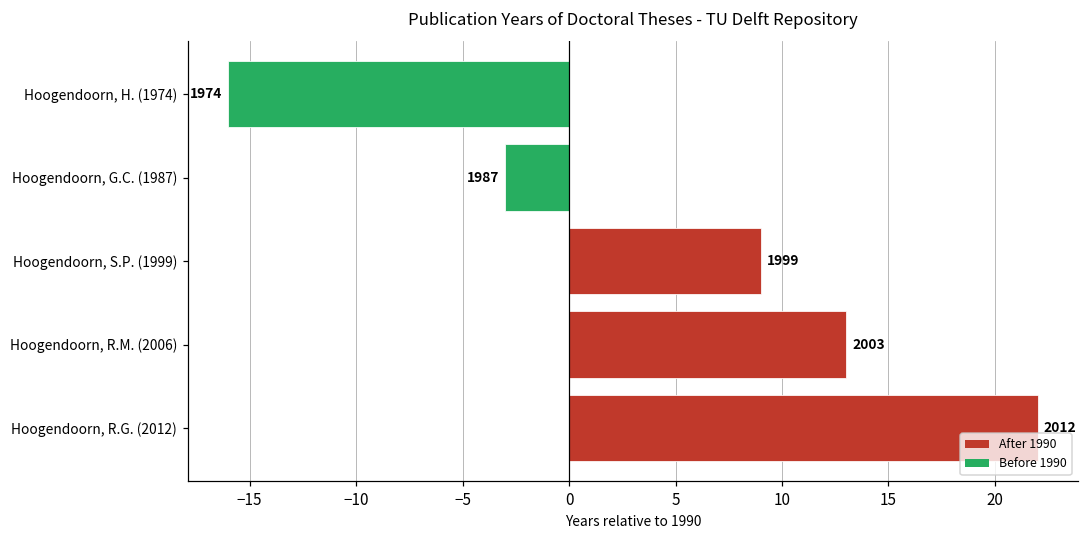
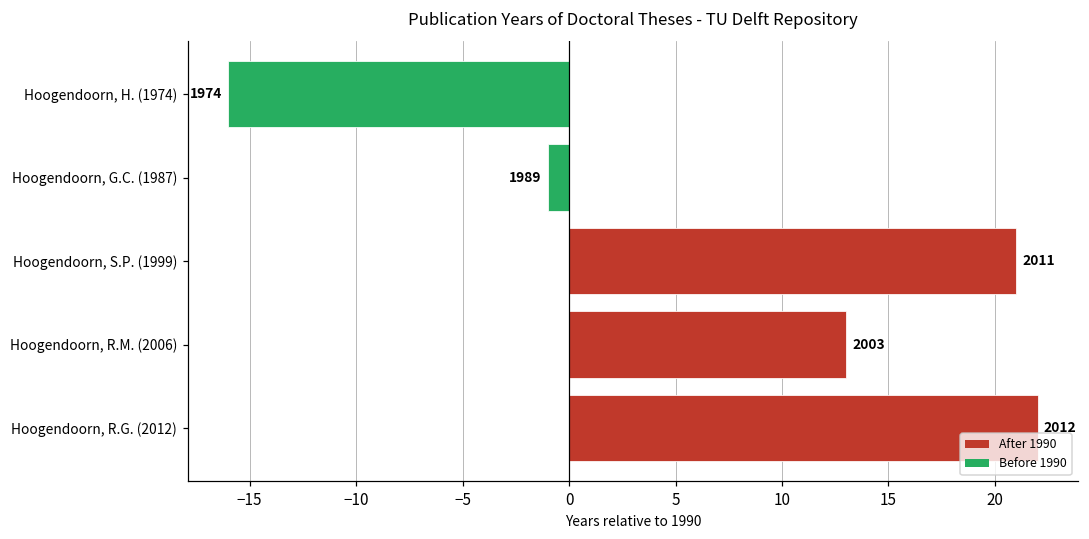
Hoogendoorn, G.C. (1987): 1987 -> 1989
Hoogendoorn, S.P. (1999): 1999 -> 2011
